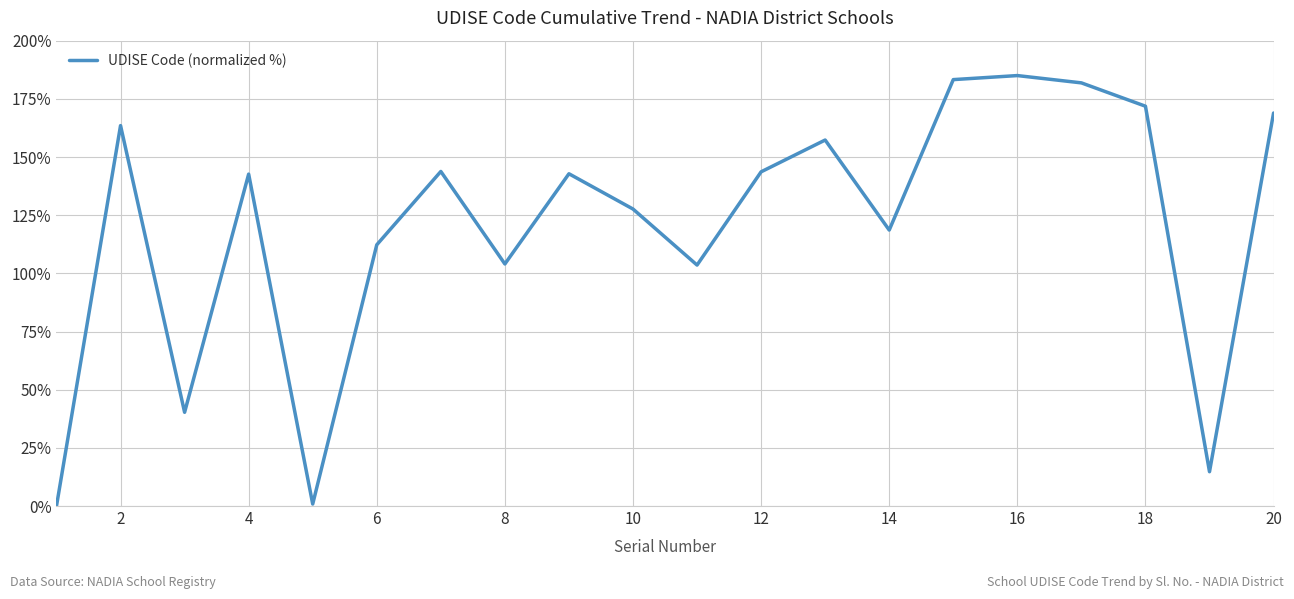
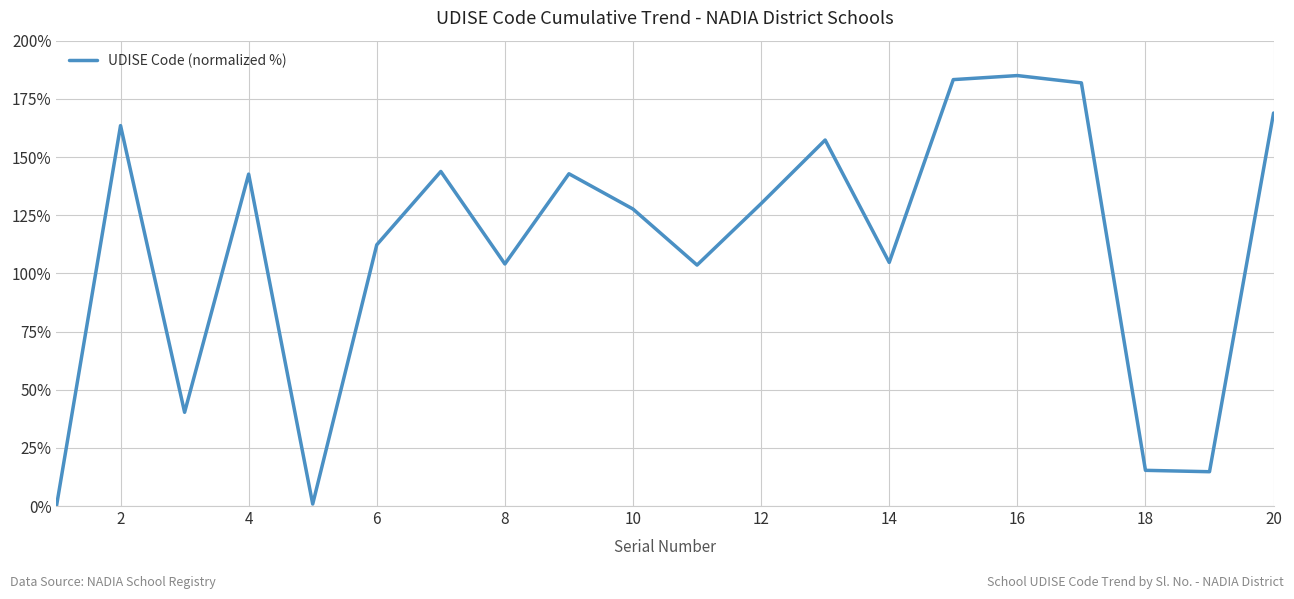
12: 144% -> 130%
14: 119% -> 105%
18: 172% -> 15%
